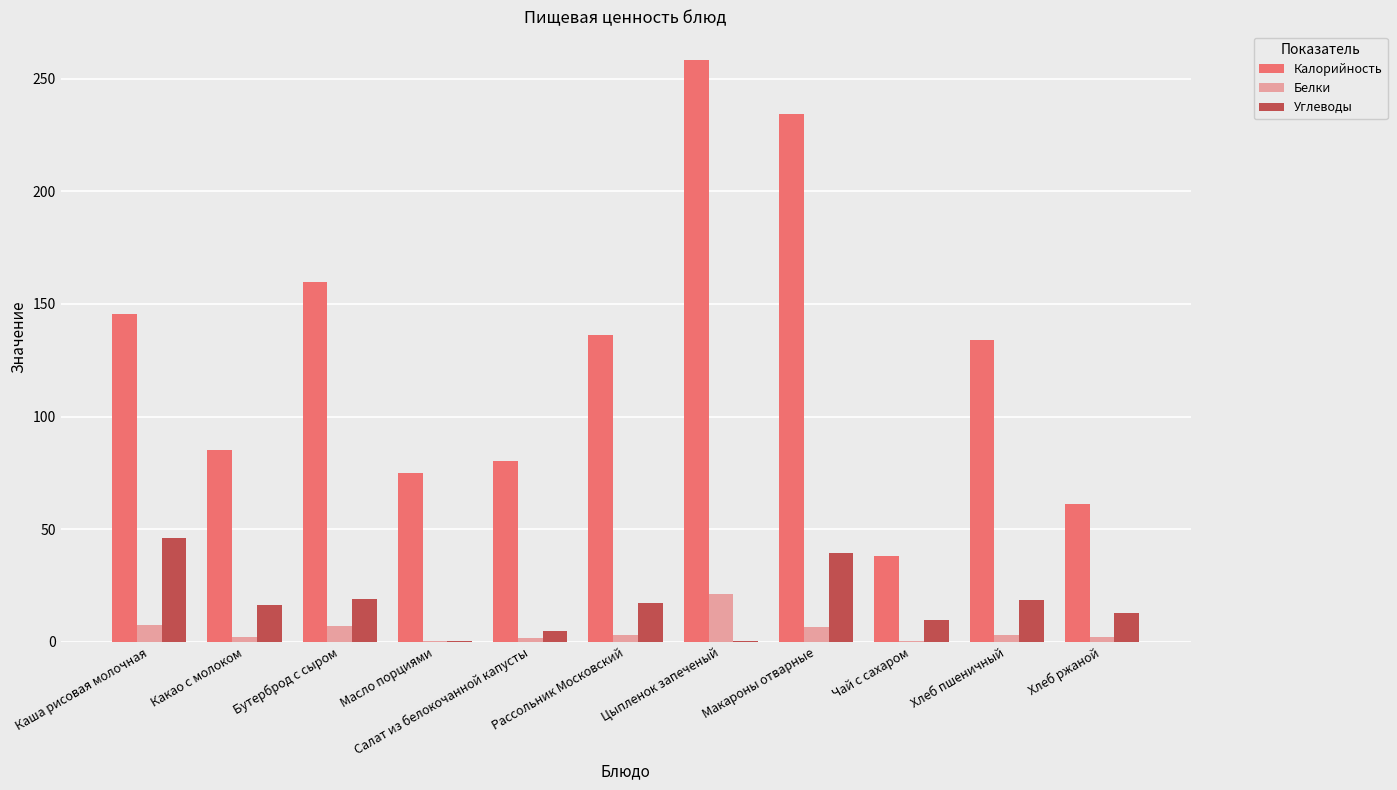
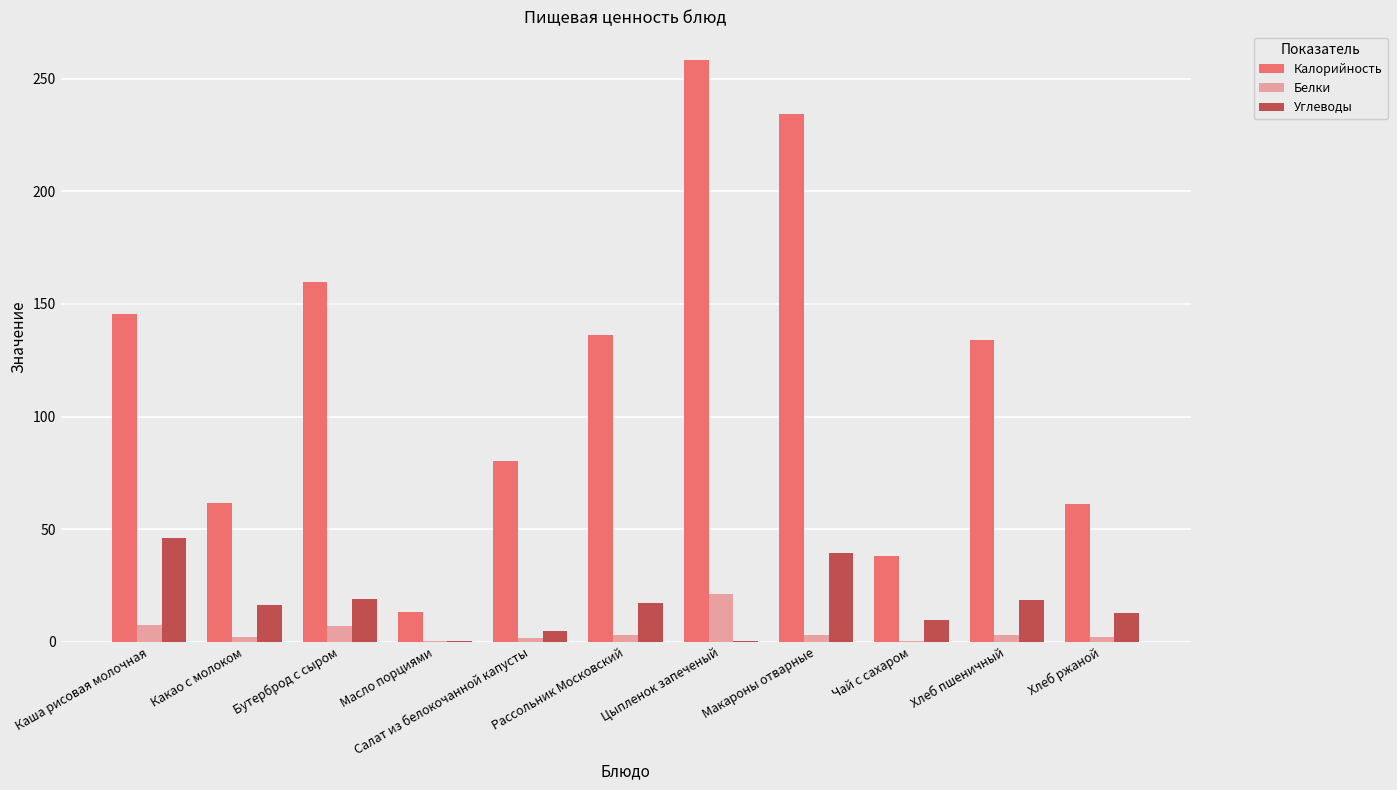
Калорийность, Какао с молоком: 85 -> 62
Калорийность, Масло порциями: 75 -> 13
Белки, Макароны отварные: 6 -> 3
